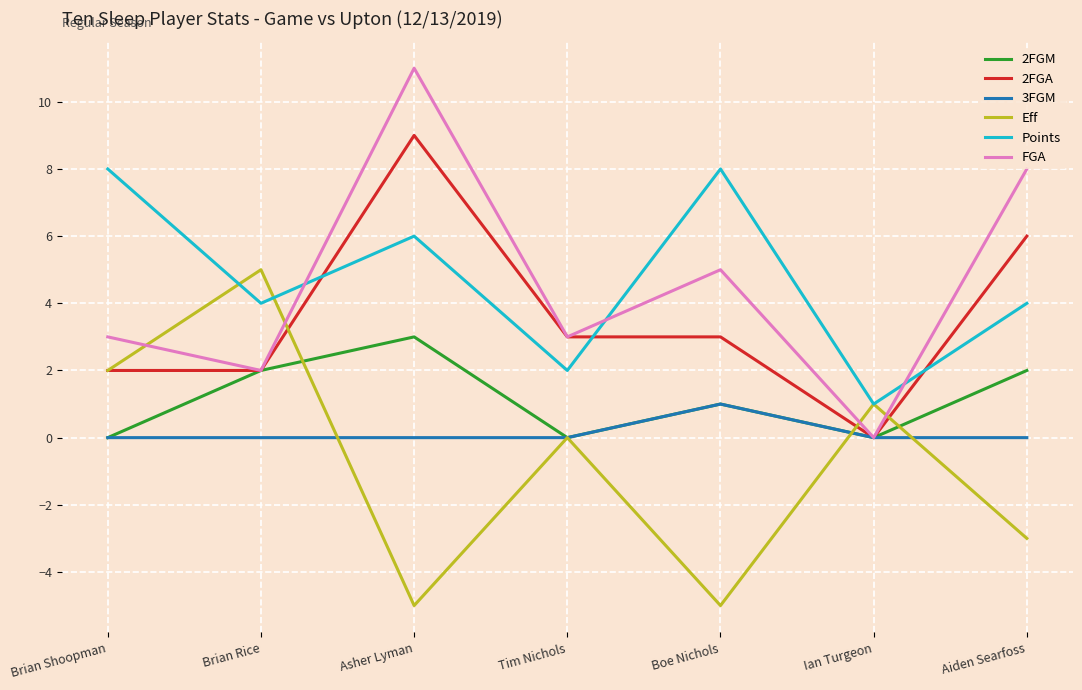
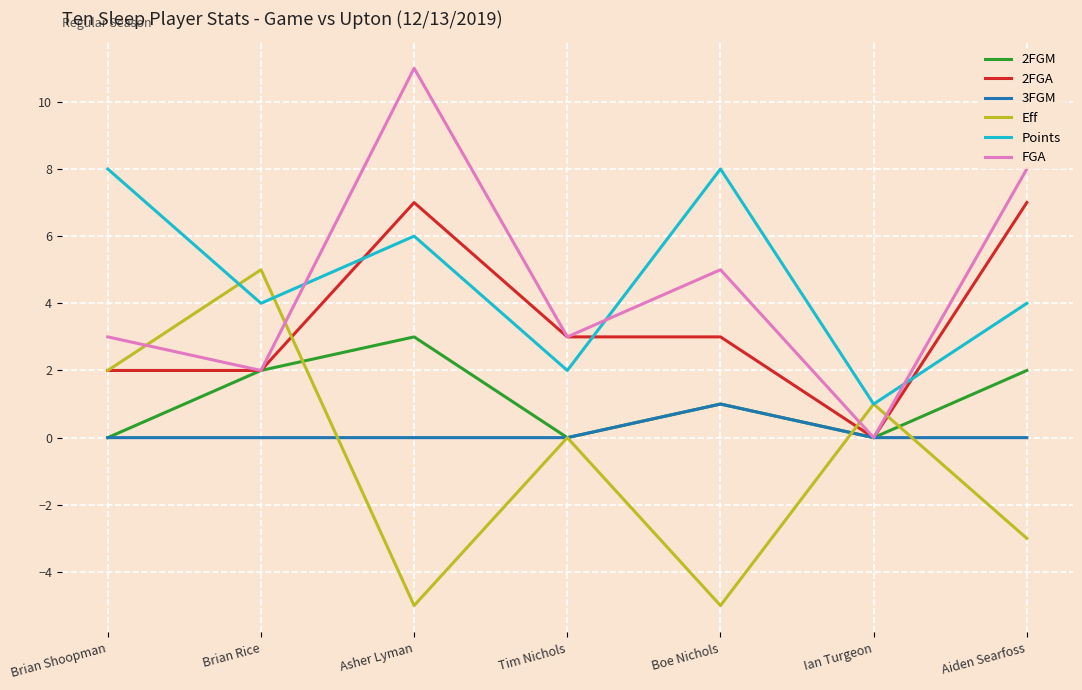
2FGA, Asher Lyman: 9 -> 7
2FGA, Aiden Searfoss: 6 -> 7
